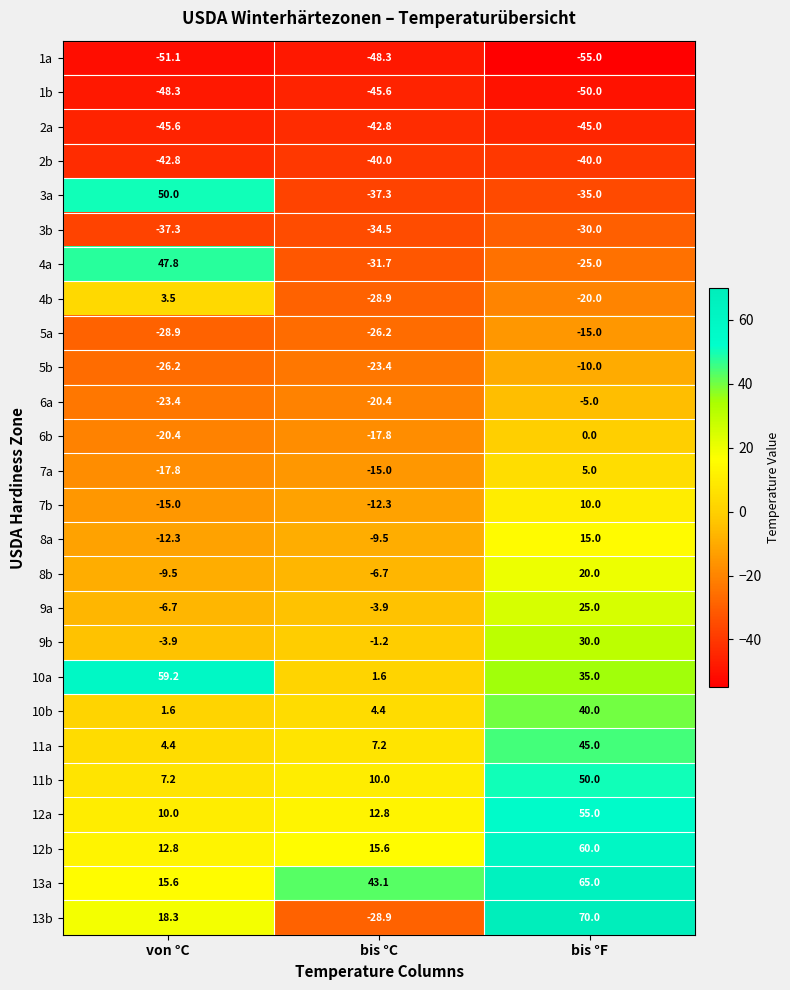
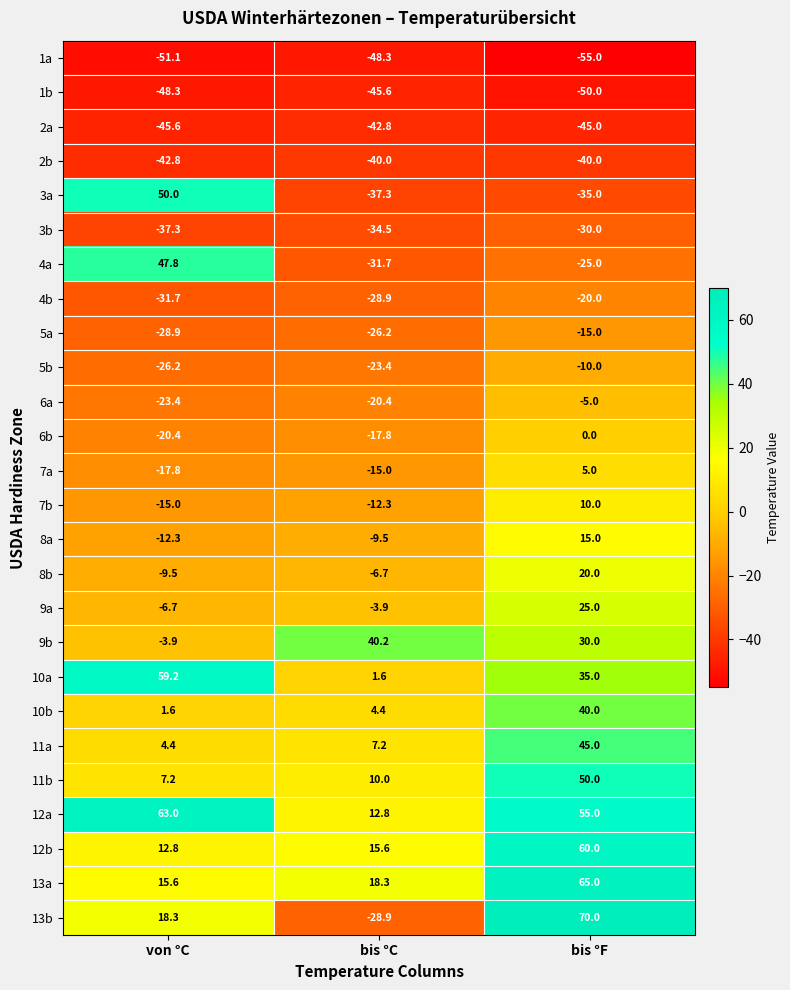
4b, von °C: 3.5 -> -31.7
9b, bis °C: -1.2 -> 40.2
12a, von °C: 10.0 -> 63.0
13a, bis °C: 43.1 -> 18.3
